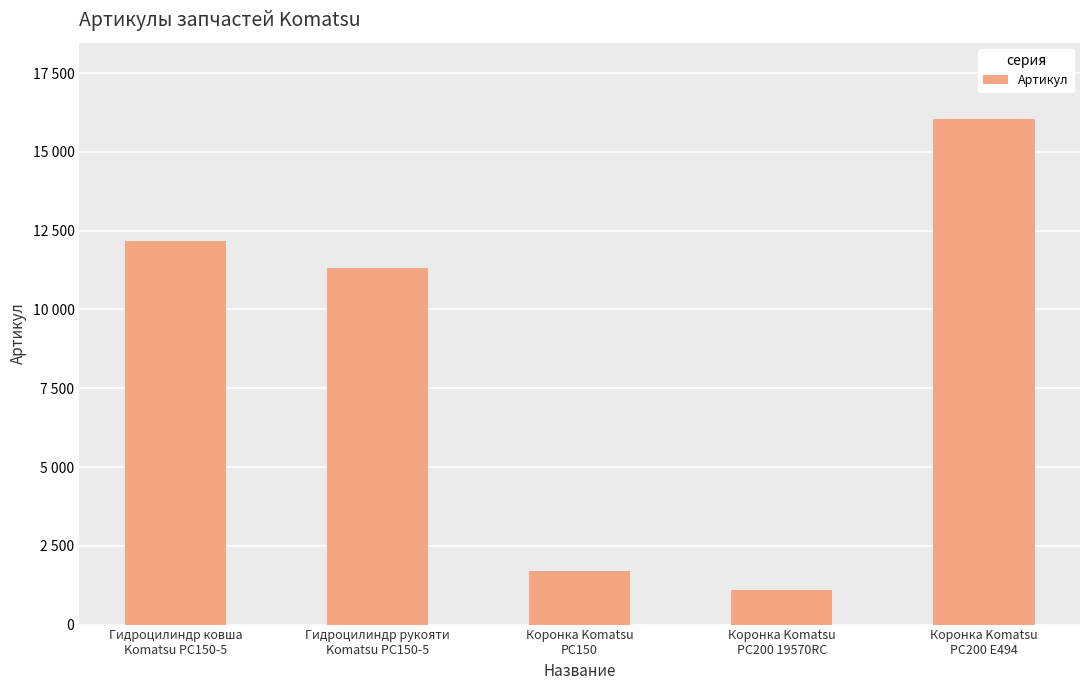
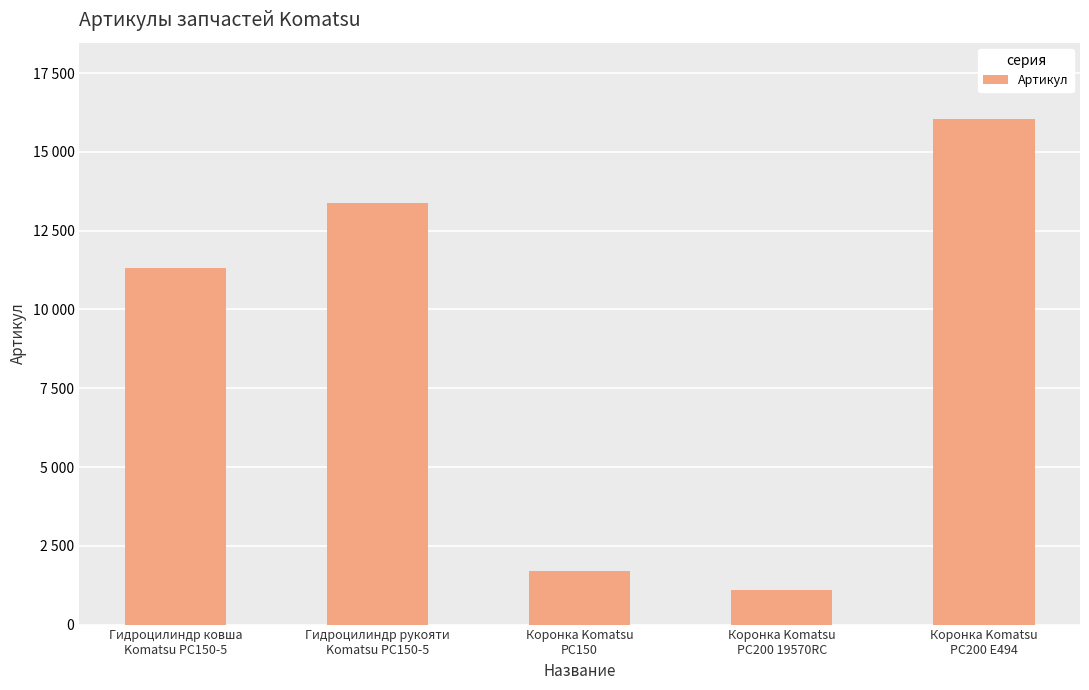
Гидроцилиндр ковша Komatsu PC150-5: 12200 -> 11300
Гидроцилиндр рукояти Komatsu PC150-5: 11300 -> 13400
